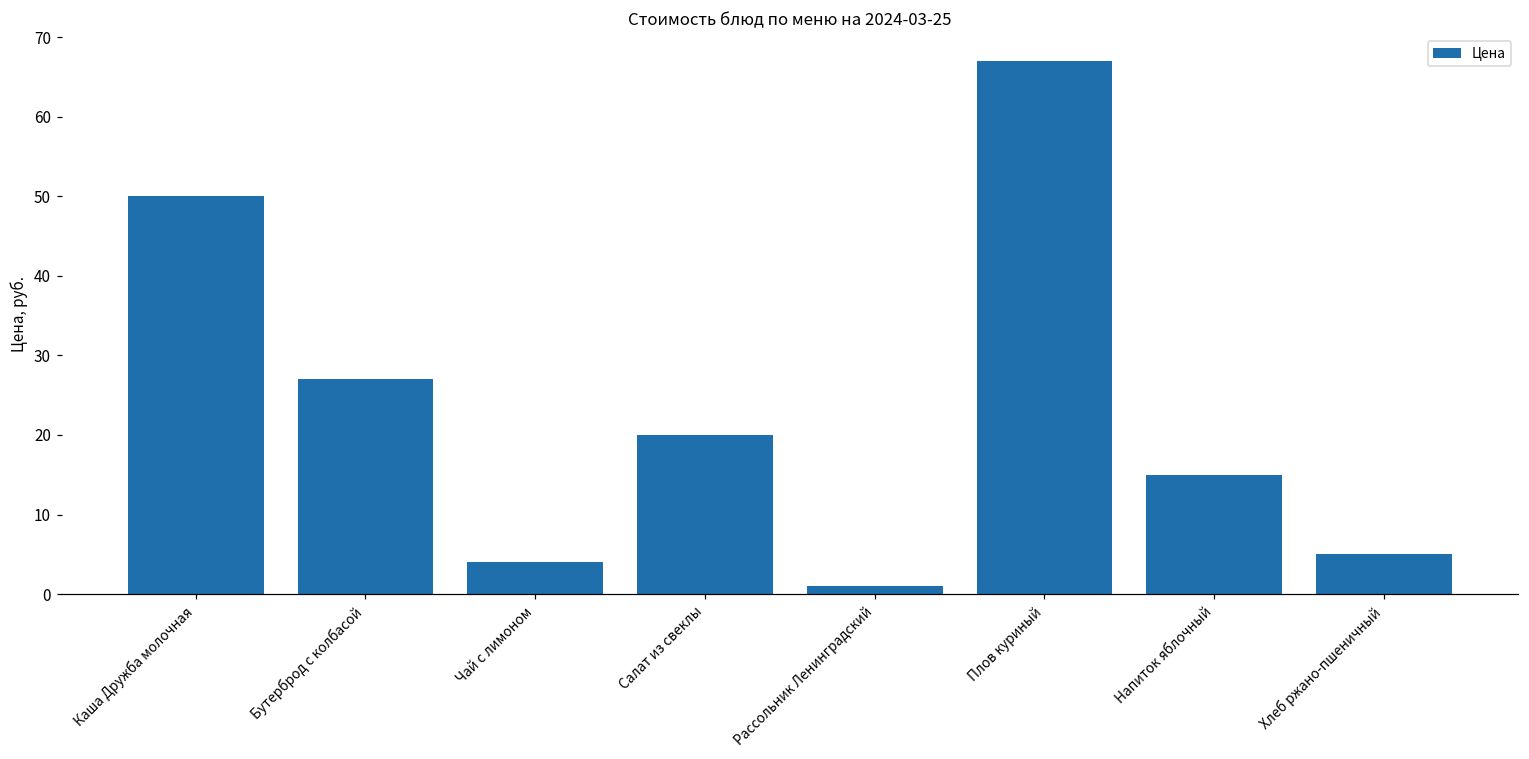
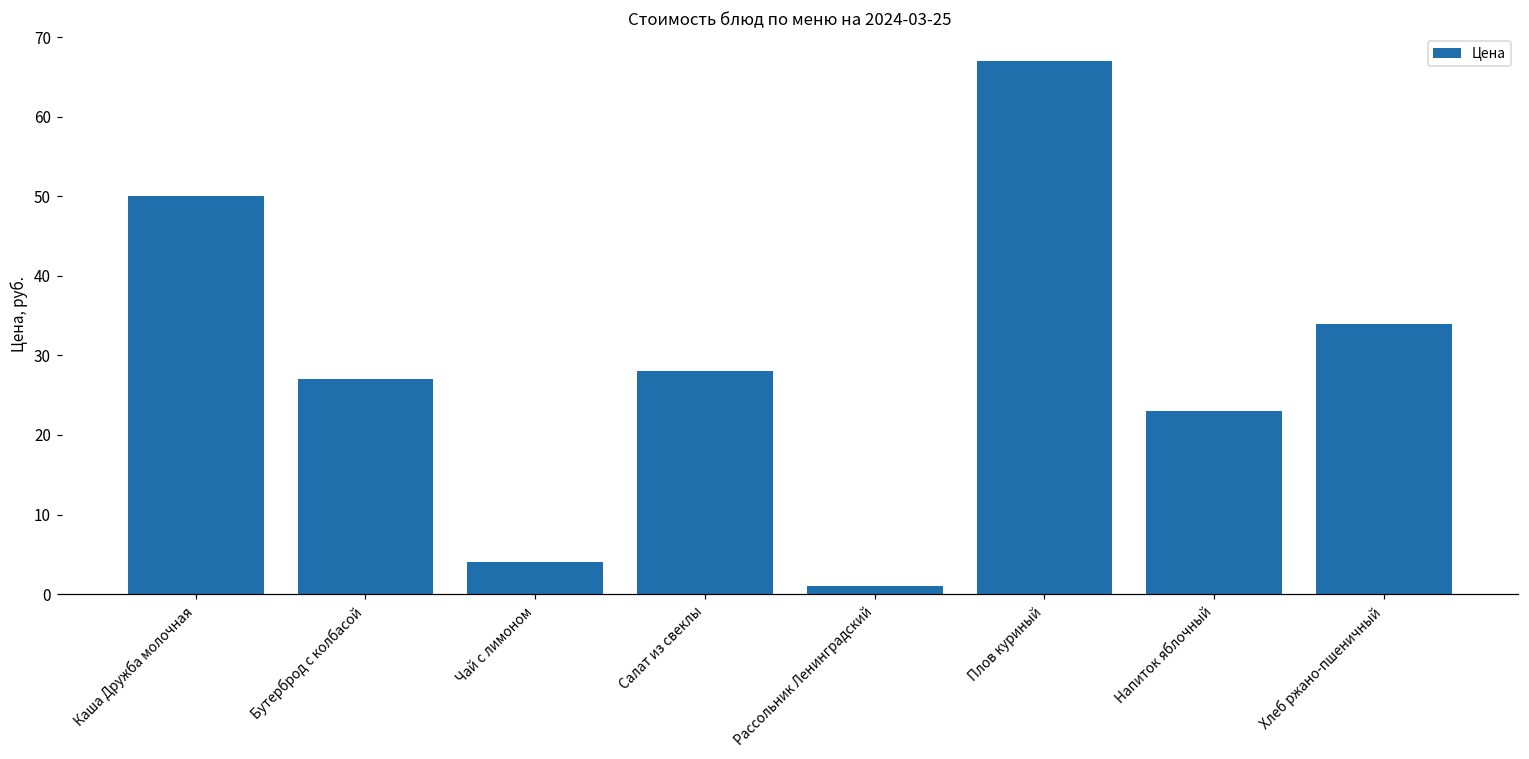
Салат из свеклы: 20 -> 28
Напиток яблочный: 15 -> 23
Хлеб ржано-пшеничный: 5 -> 34
